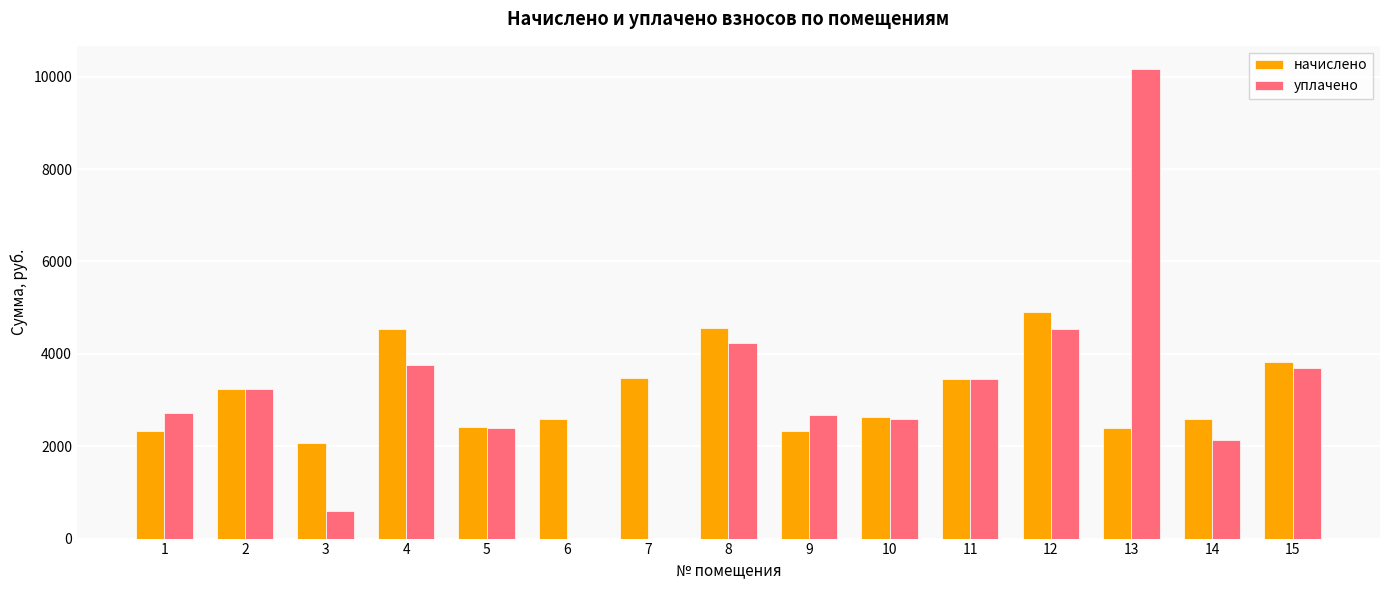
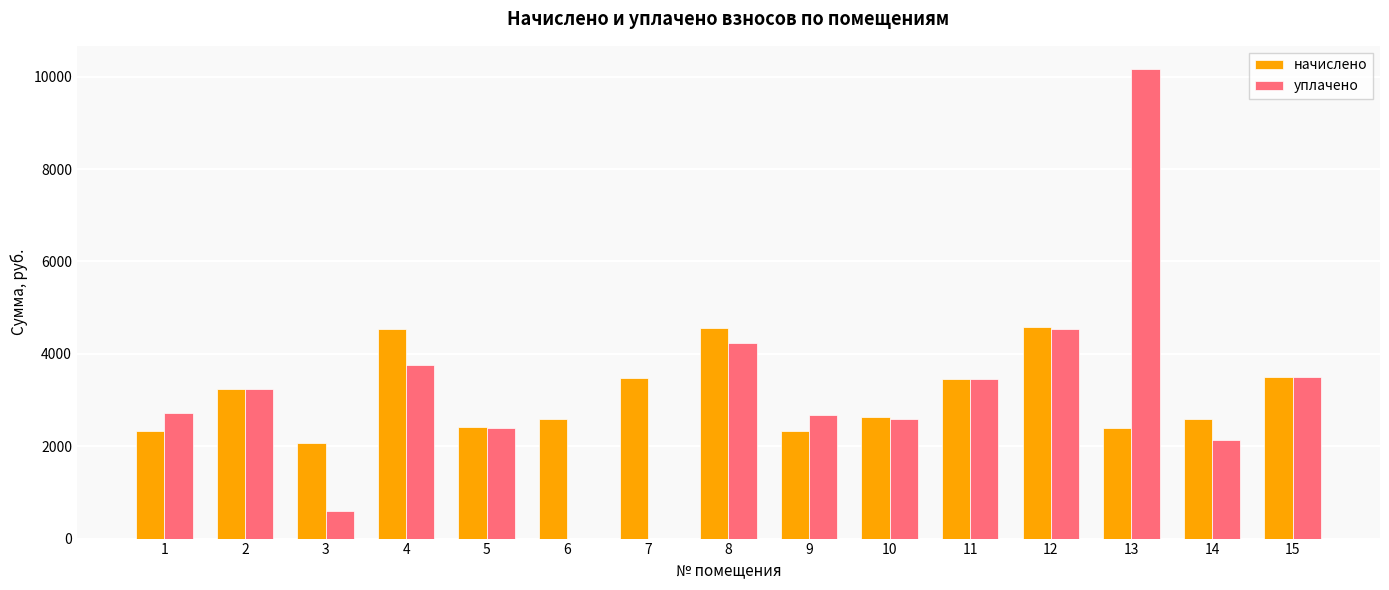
начислено, 12: 4900 -> 4600
начислено, 15: 3800 -> 3500
уплачено, 15: 3700 -> 3500
